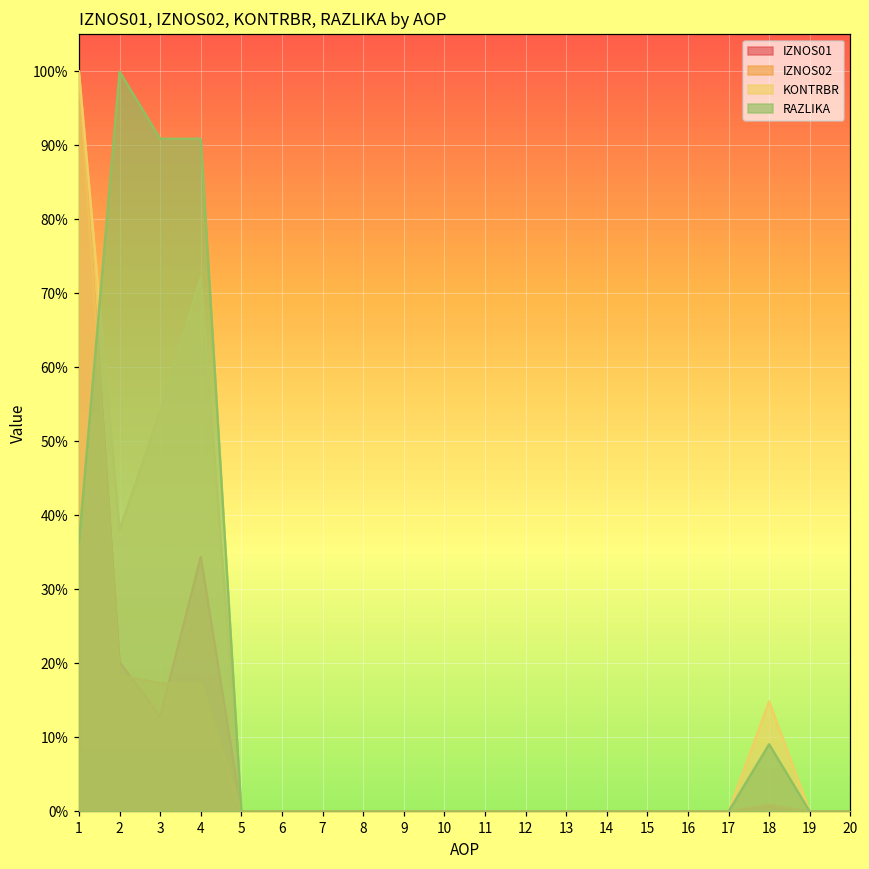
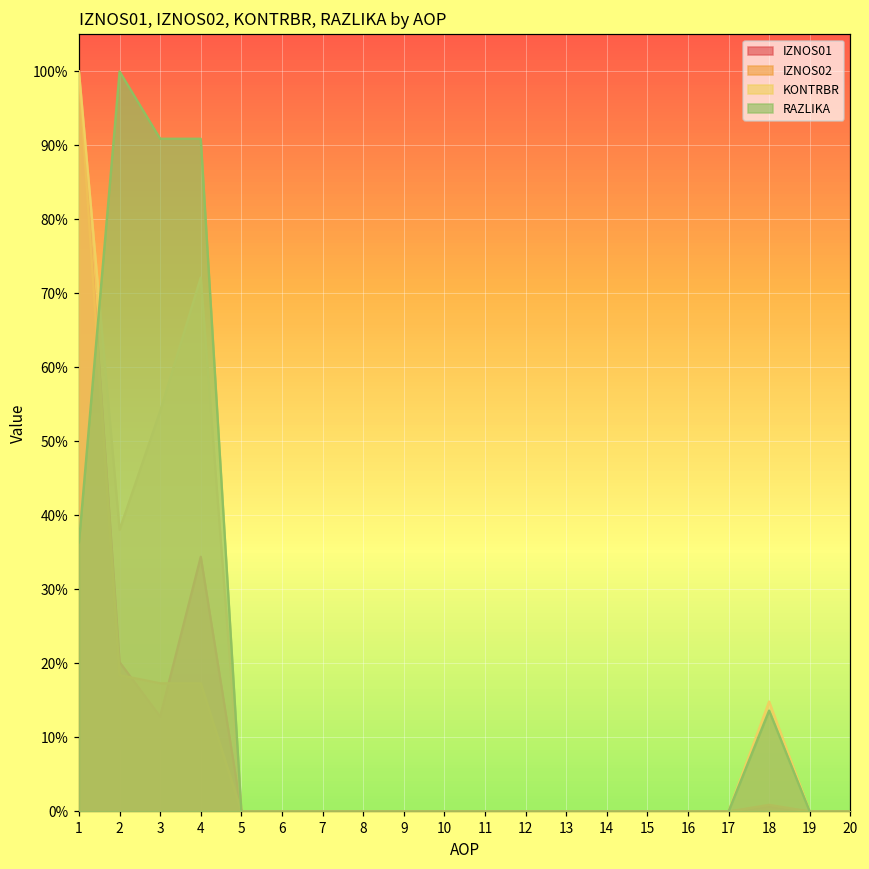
RAZLIKA, 18: 9% -> 14%
